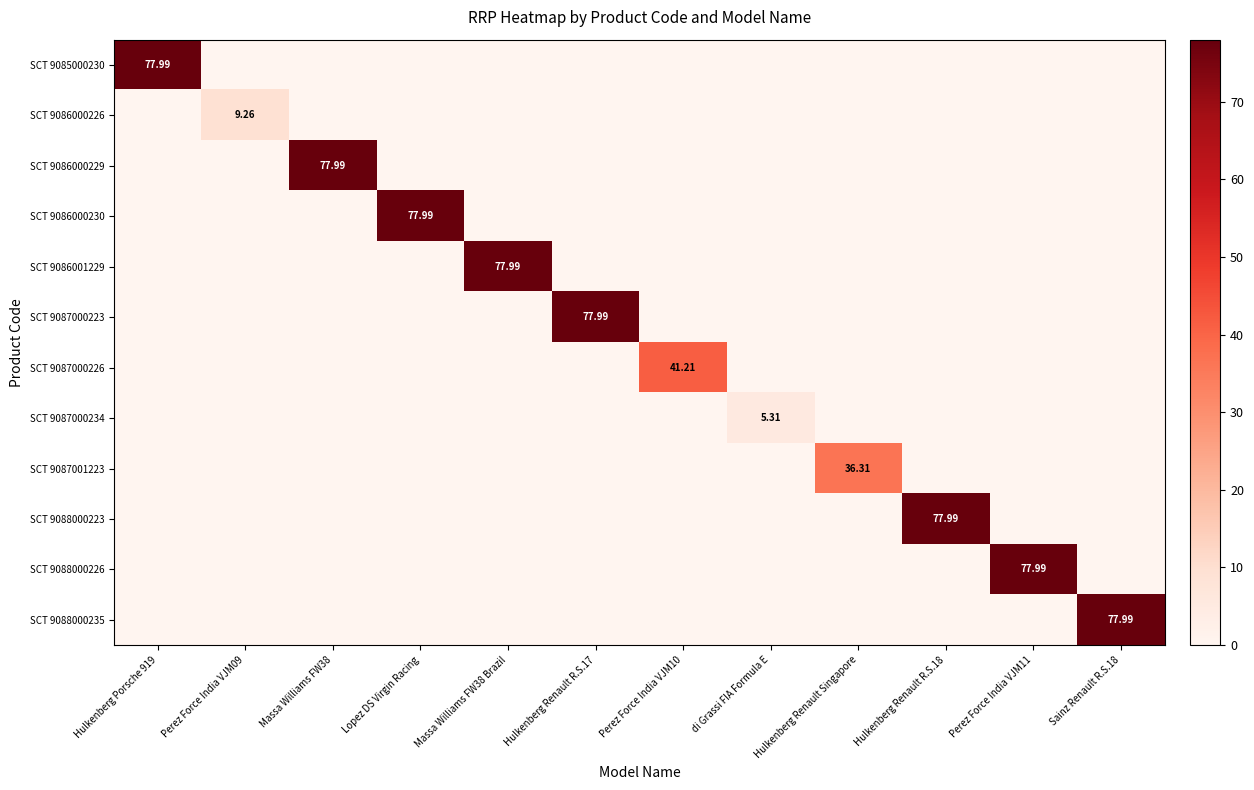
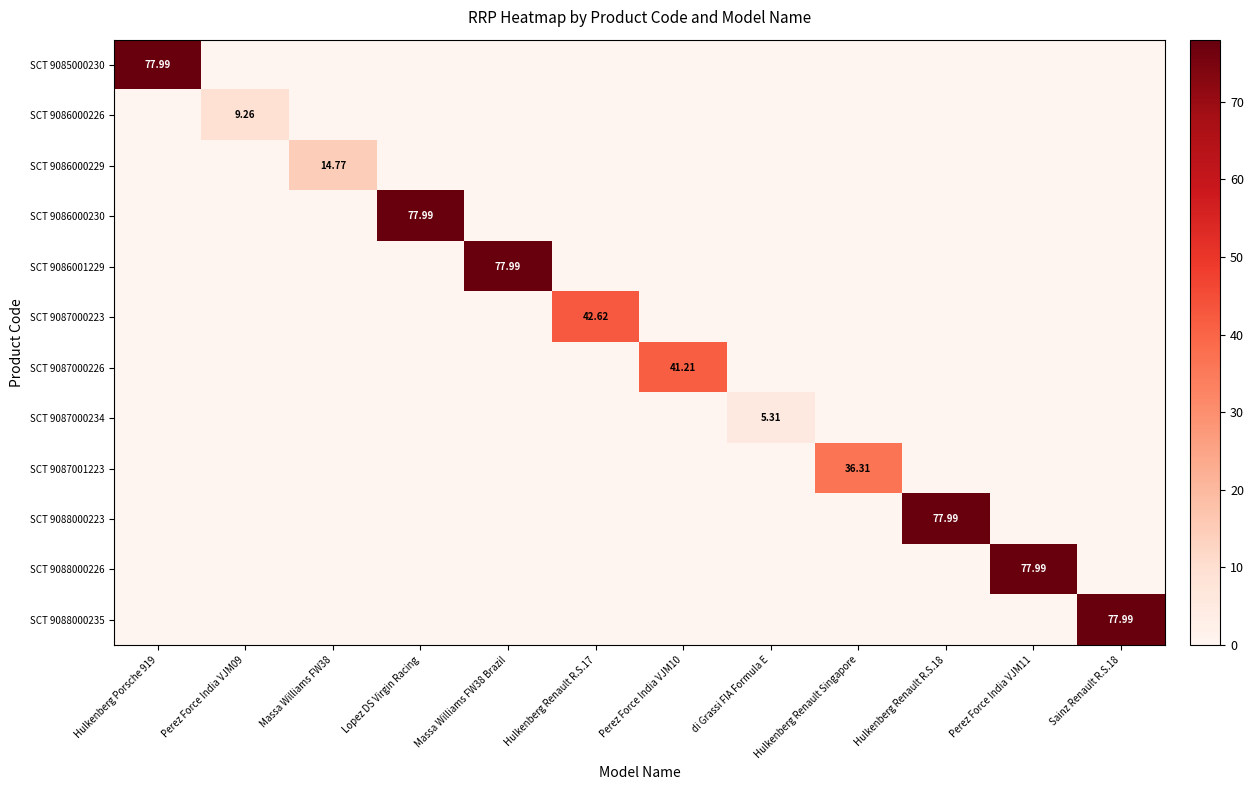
SCT 9086000229, Massa Williams FW38: 77.99 -> 14.77
SCT 9087000223, Hulkenberg Renault R.S.17: 77.99 -> 42.62
